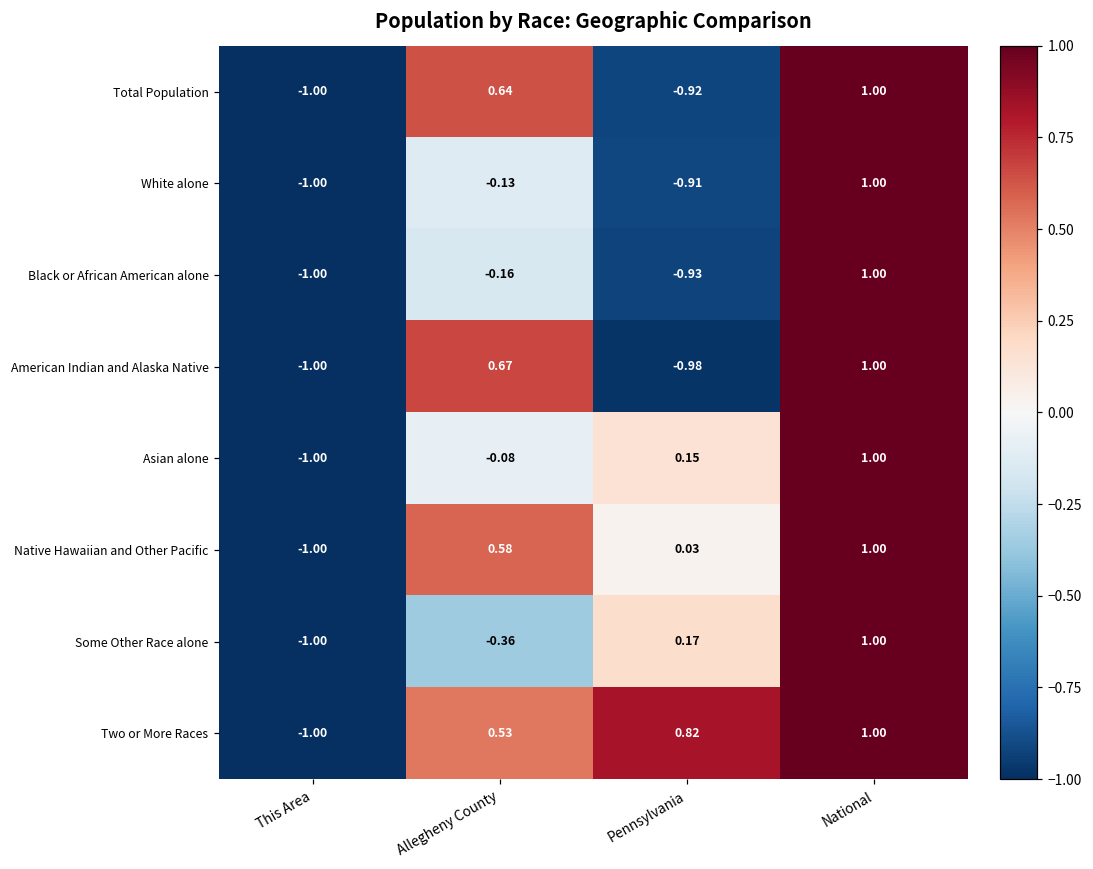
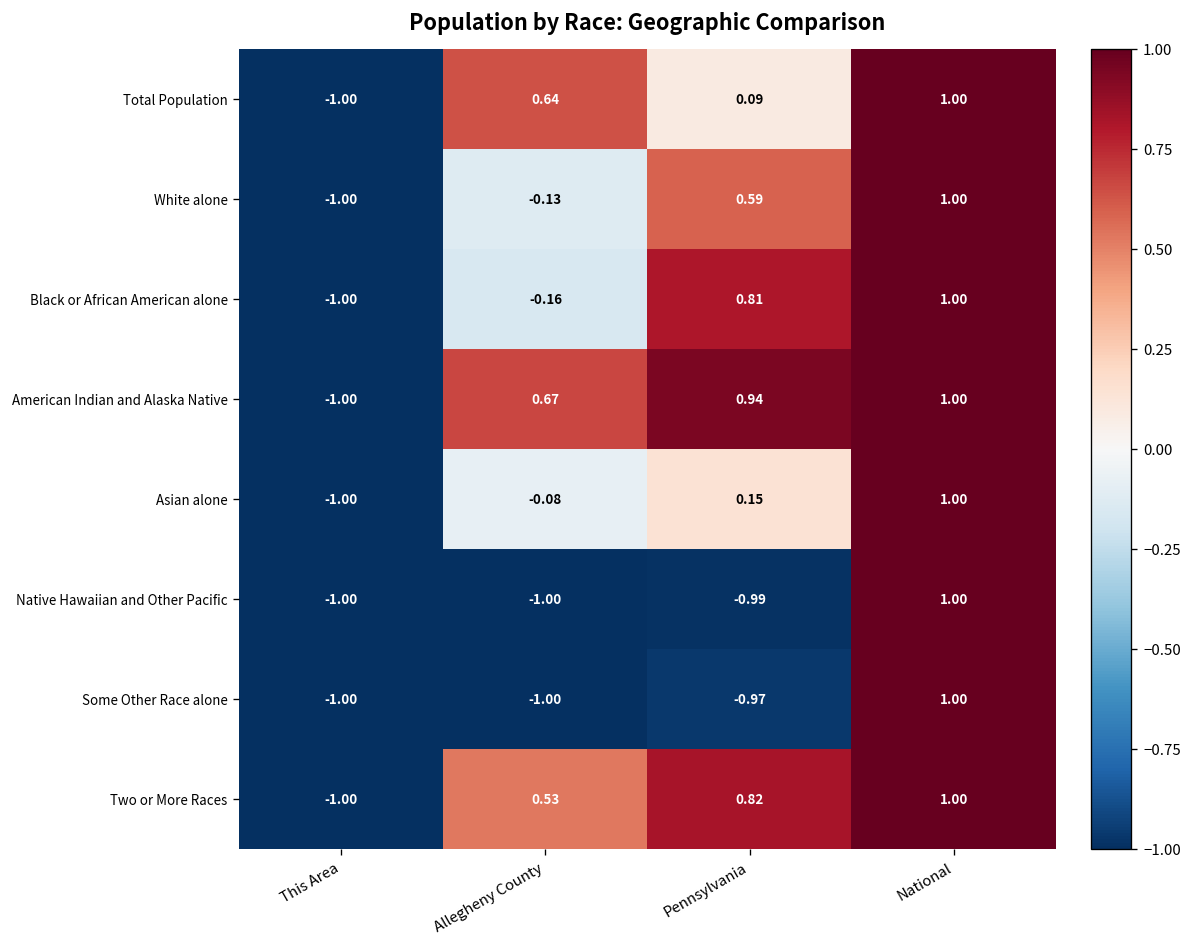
Total Population, Pennsylvania: -0.92 -> 0.09
White alone, Pennsylvania: -0.91 -> 0.59
Black or African American alone, Pennsylvania: -0.93 -> 0.81
American Indian and Alaska Native, Pennsylvania: -0.98 -> 0.94
Native Hawaiian and Other Pacific, Allegheny County: 0.58 -> -1.00
Native Hawaiian and Other Pacific, Pennsylvania: 0.03 -> -0.99
Some Other Race alone, Allegheny County: -0.36 -> -1.00
Some Other Race alone, Pennsylvania: 0.17 -> -0.97
